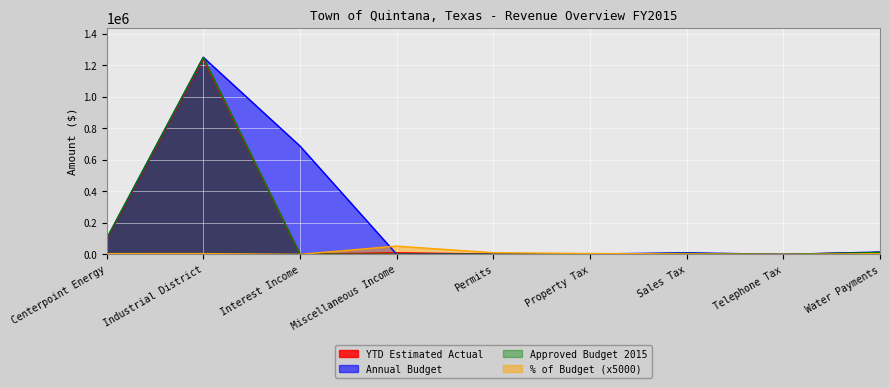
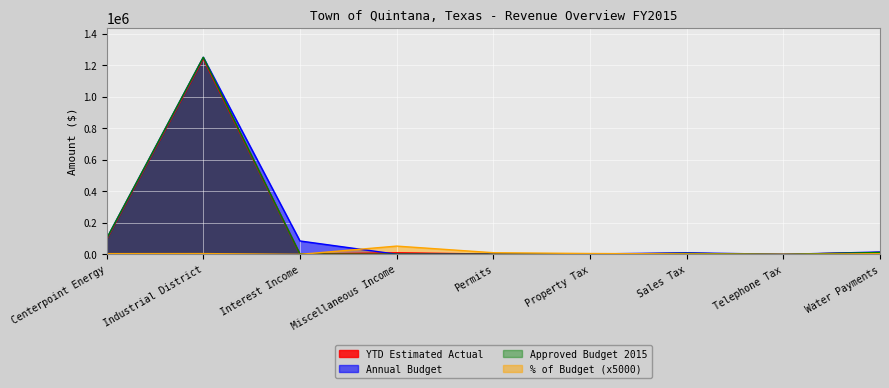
Annual Budget, Interest Income: 690000 -> 90000
